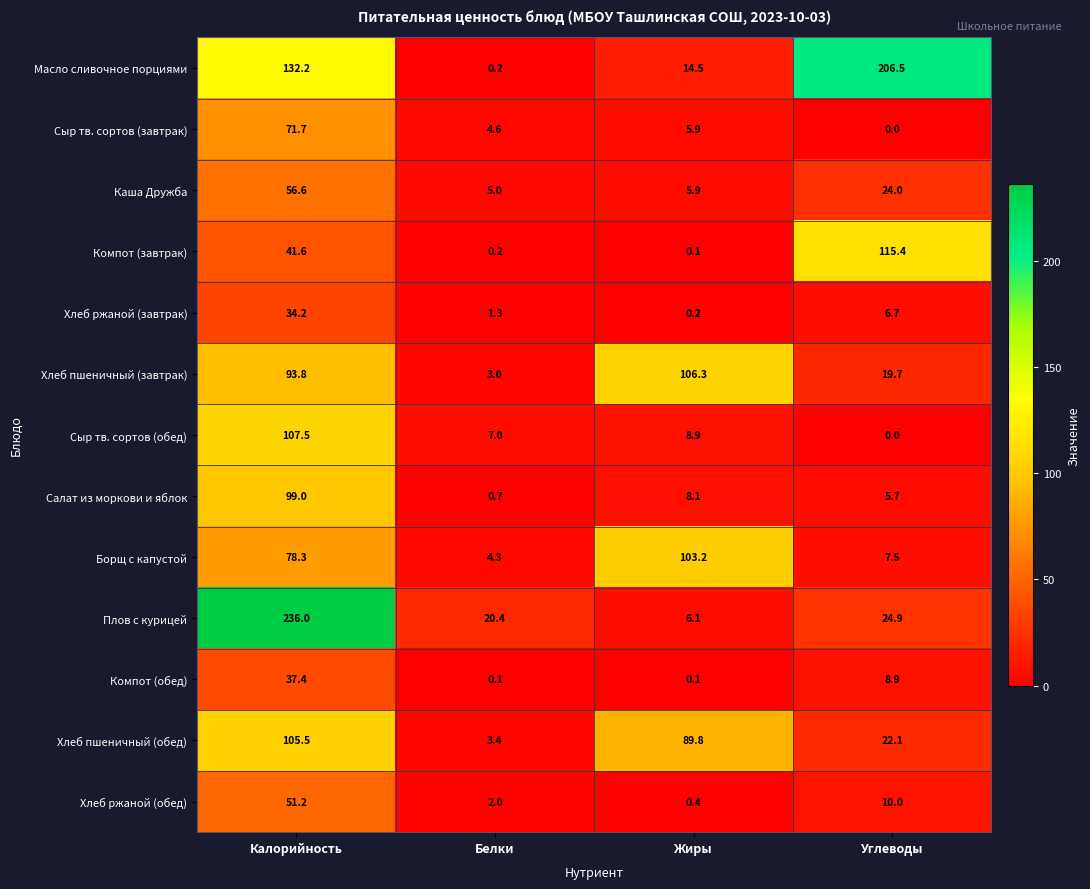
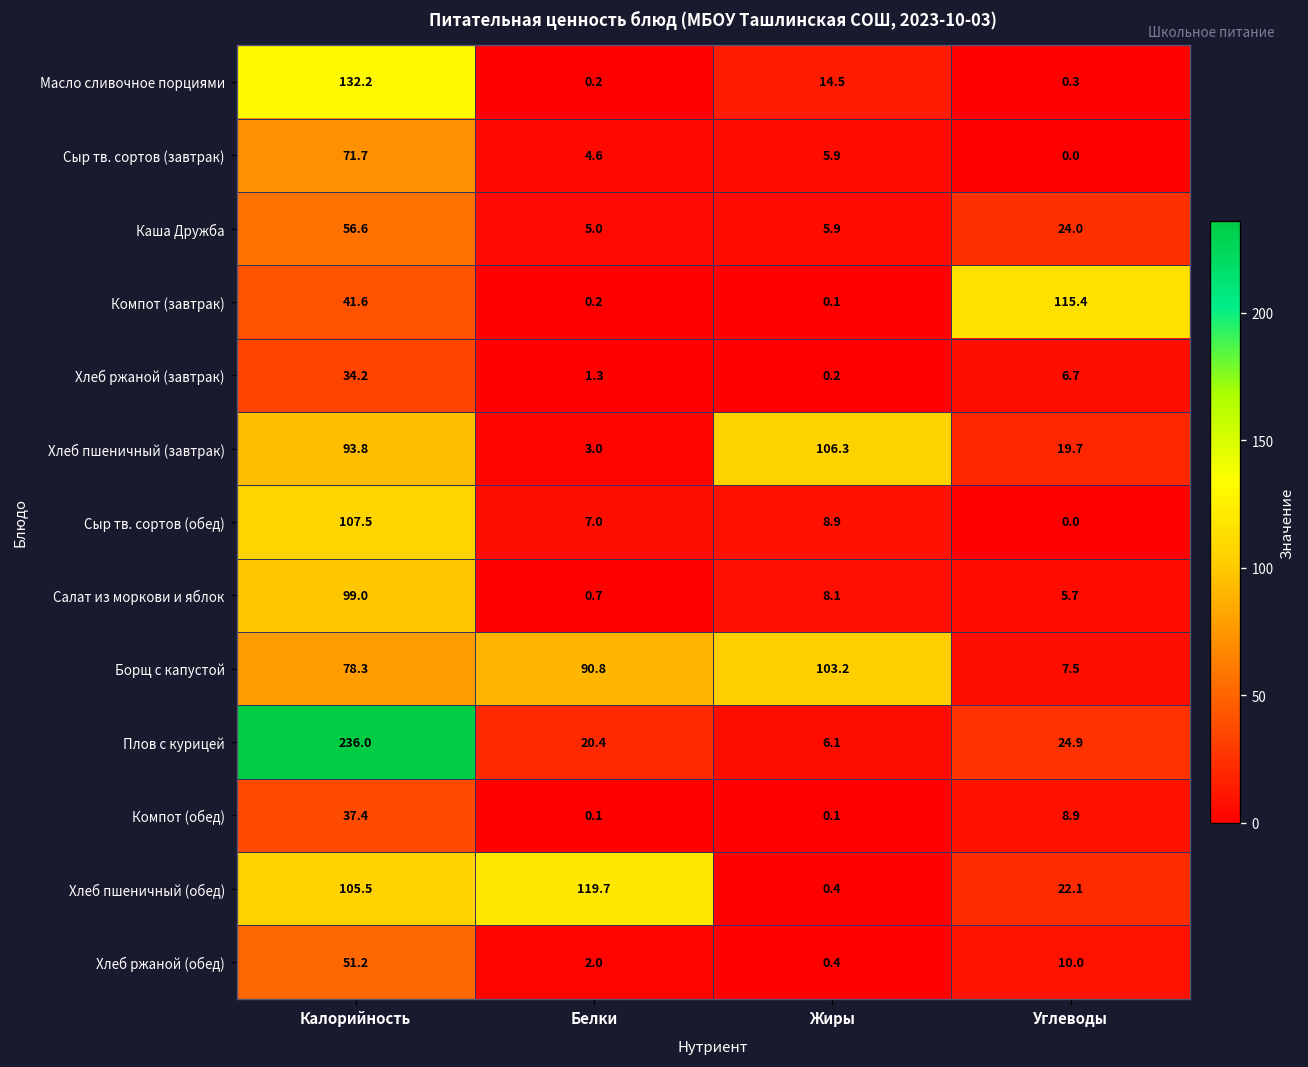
Масло сливочное порциями, Углеводы: 206.5 -> 0.3
Борщ с капустой, Белки: 4.3 -> 90.8
Хлеб пшеничный (обед), Белки: 3.4 -> 119.7
Хлеб пшеничный (обед), Жиры: 89.8 -> 0.4
